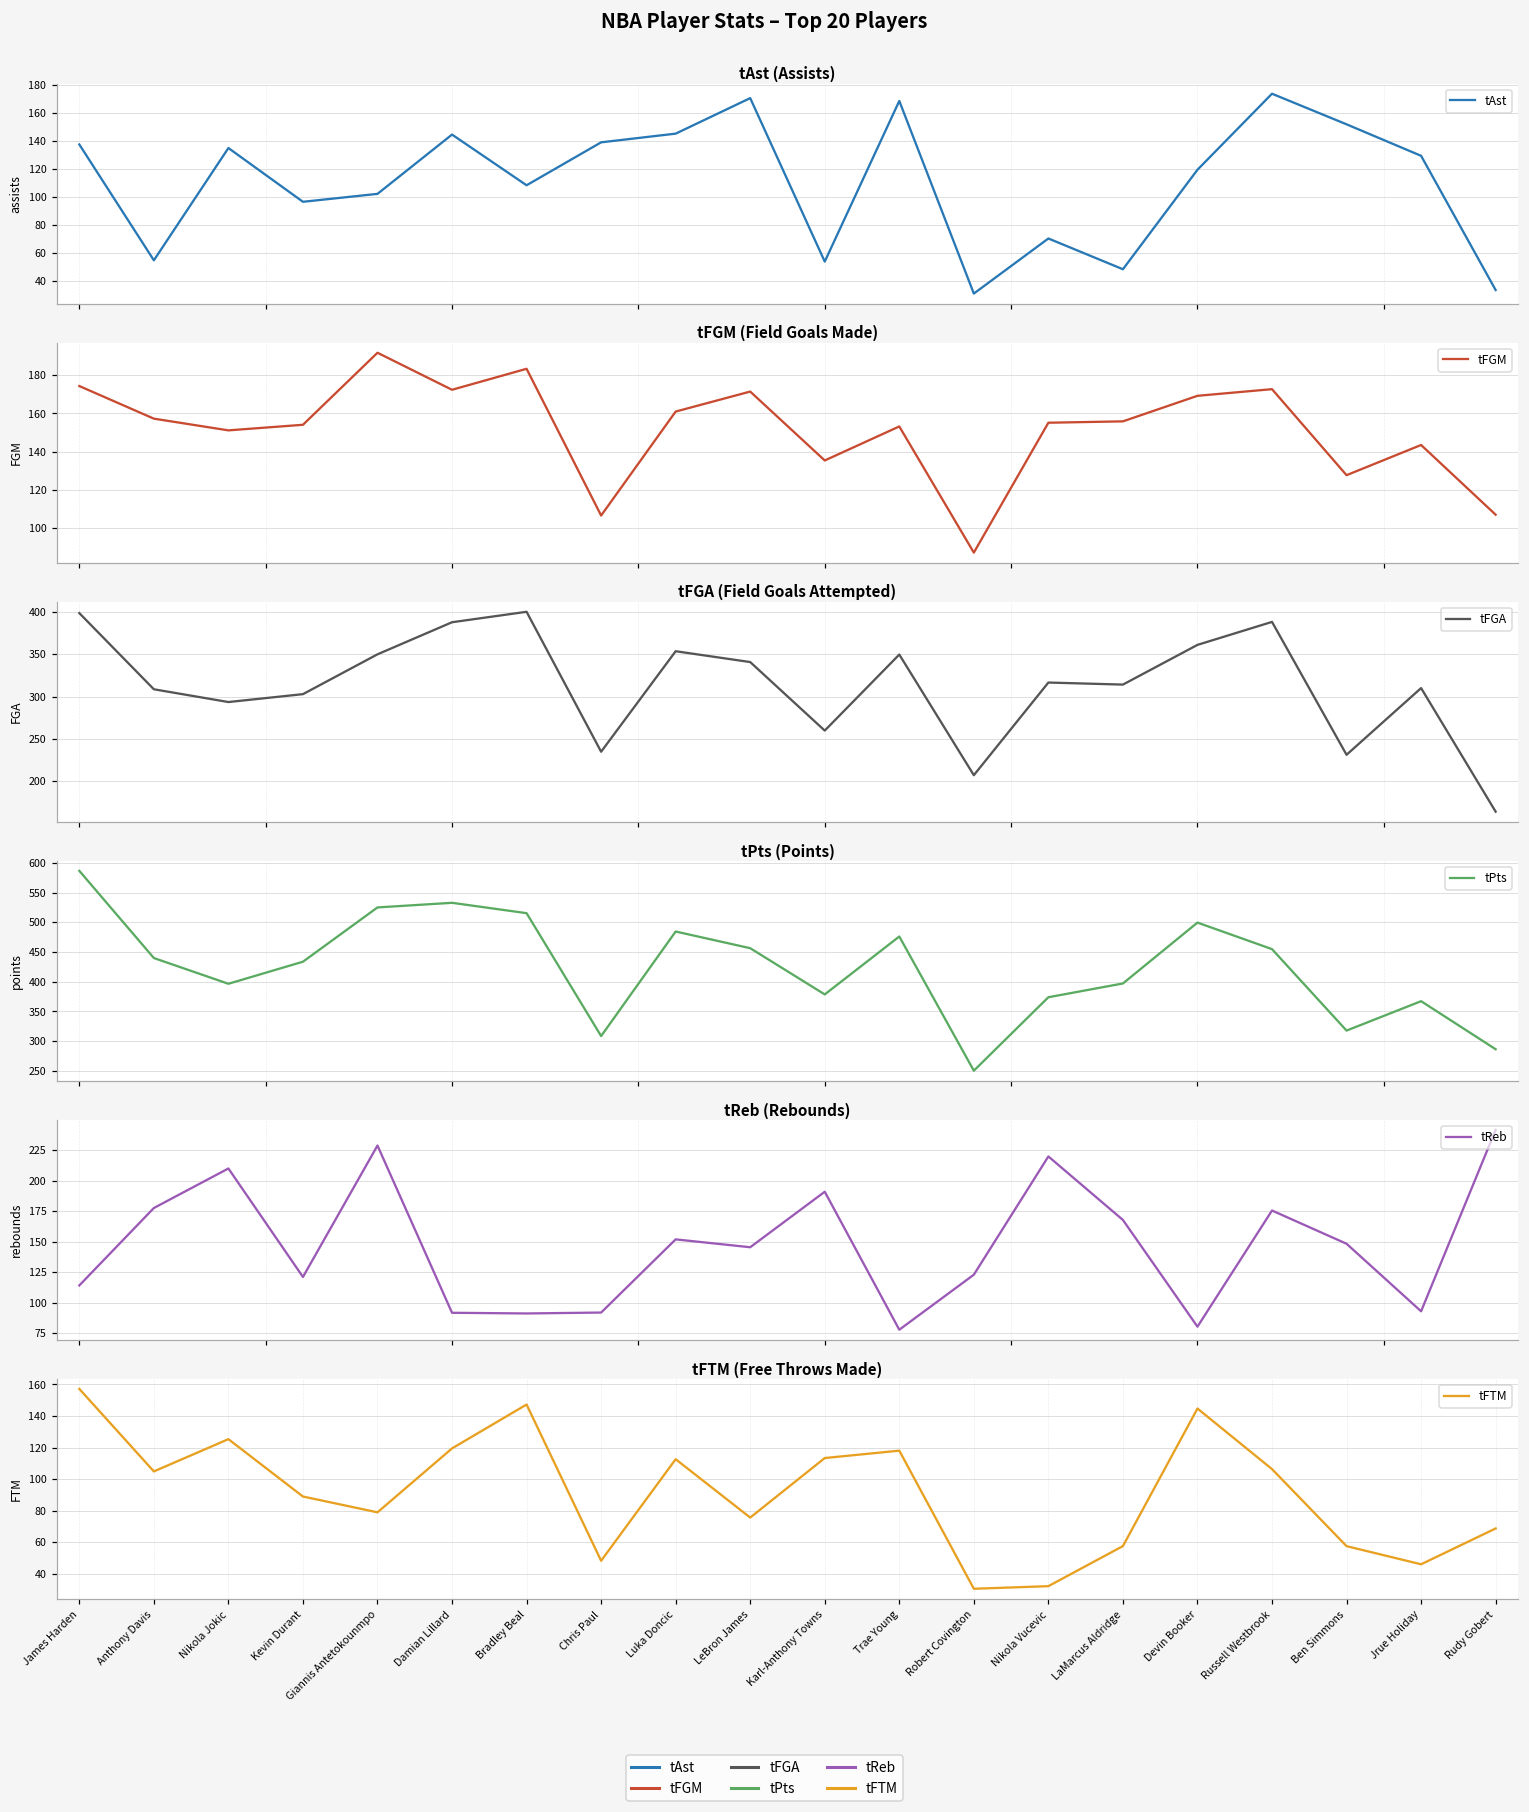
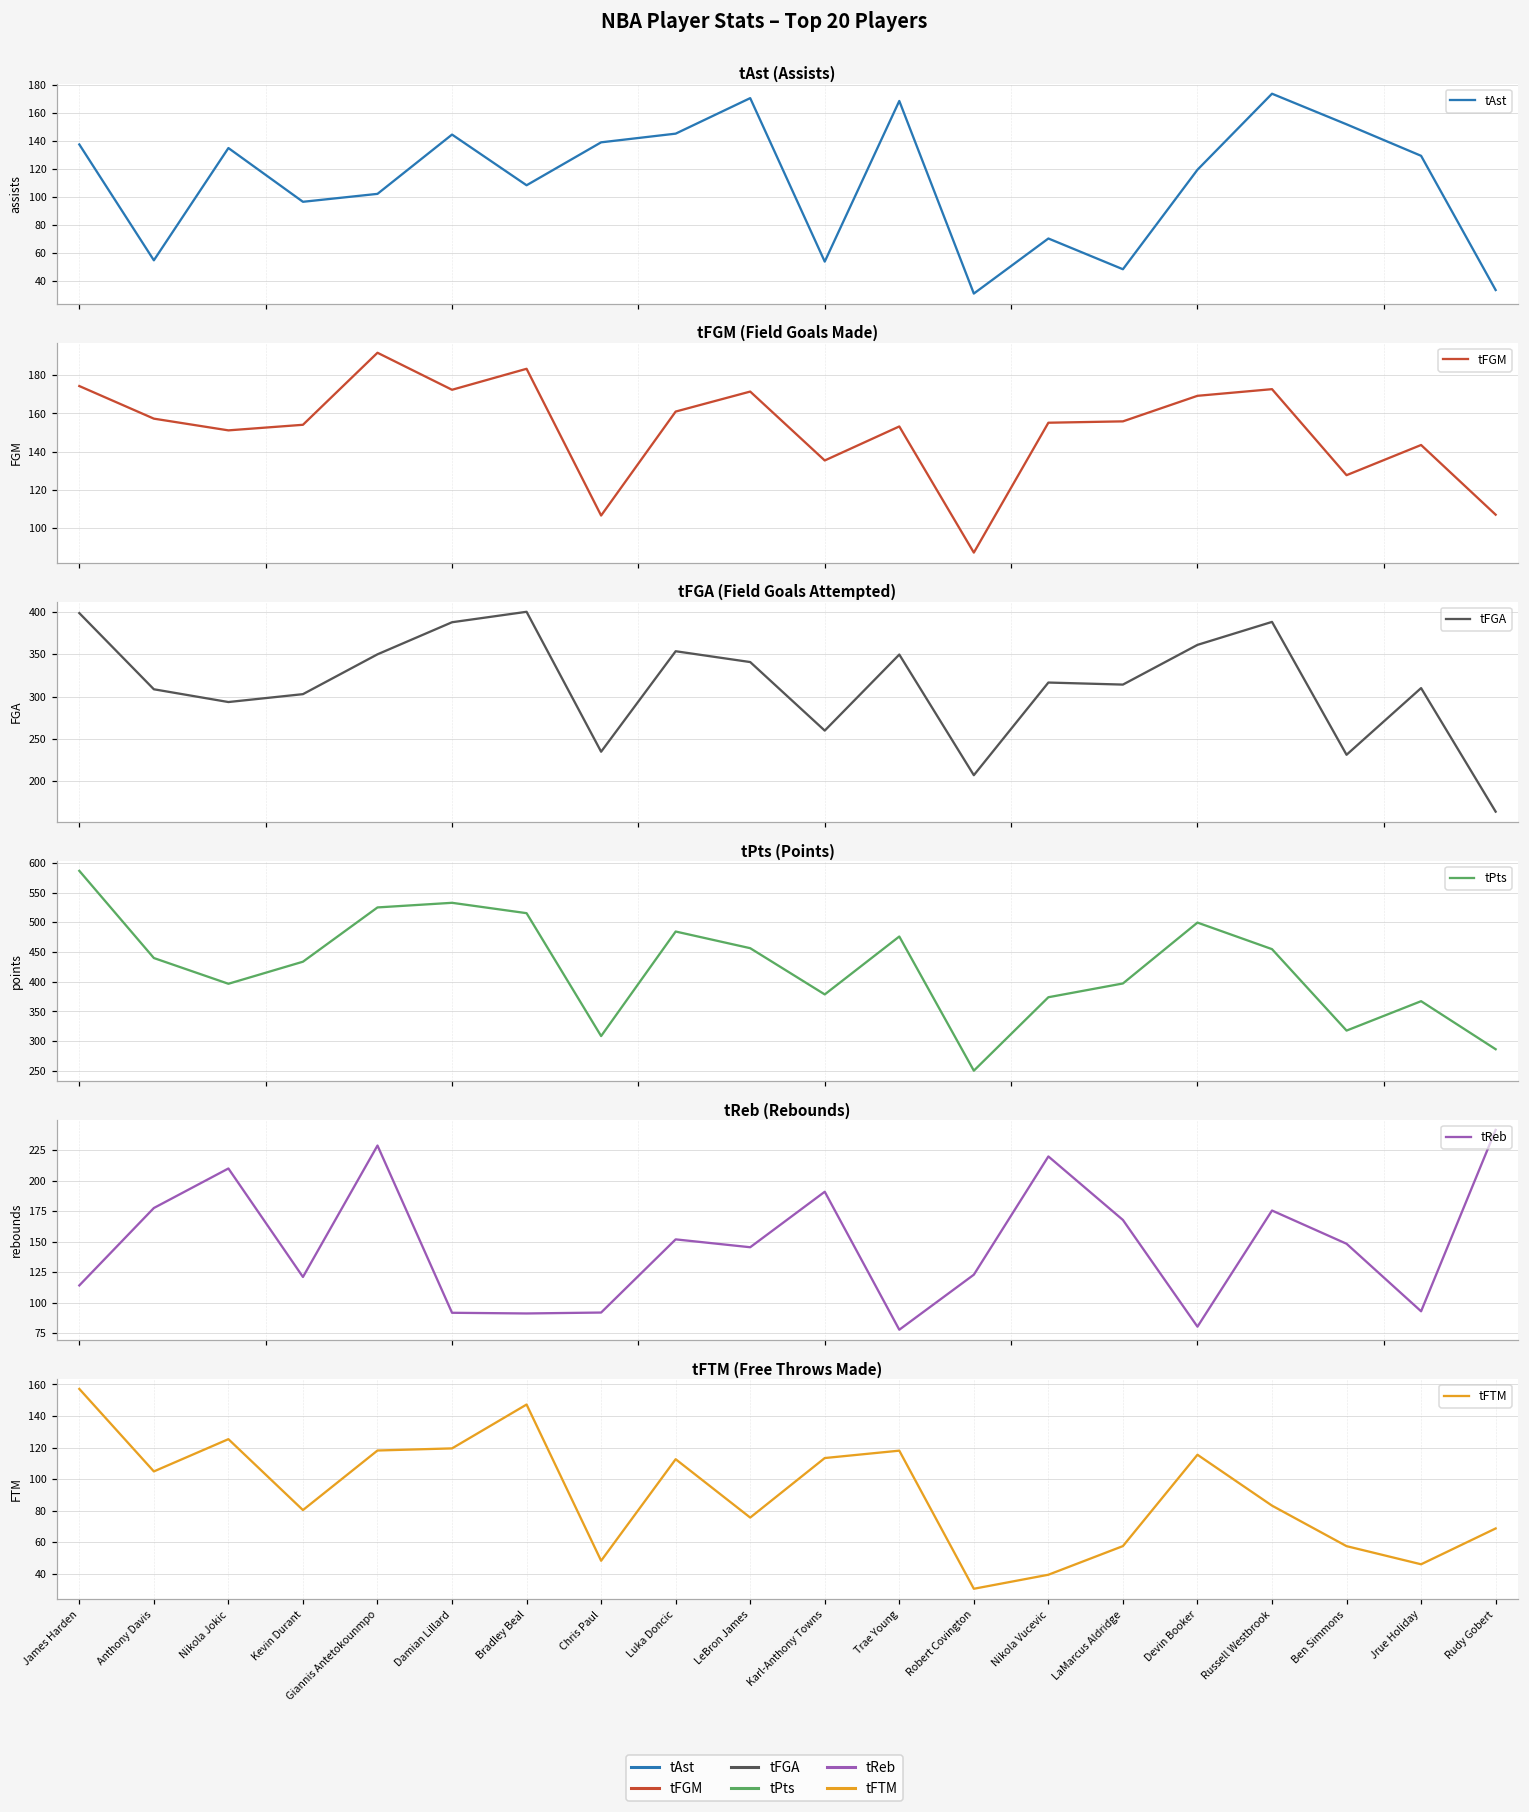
tFTM (Free Throws Made), Kevin Durant: 89 -> 80
tFTM (Free Throws Made), Giannis Antetokounmpo: 79 -> 118
tFTM (Free Throws Made), Nikola Vucevic: 32 -> 39
tFTM (Free Throws Made), Devin Booker: 145 -> 115
tFTM (Free Throws Made), Russell Westbrook: 106 -> 83
